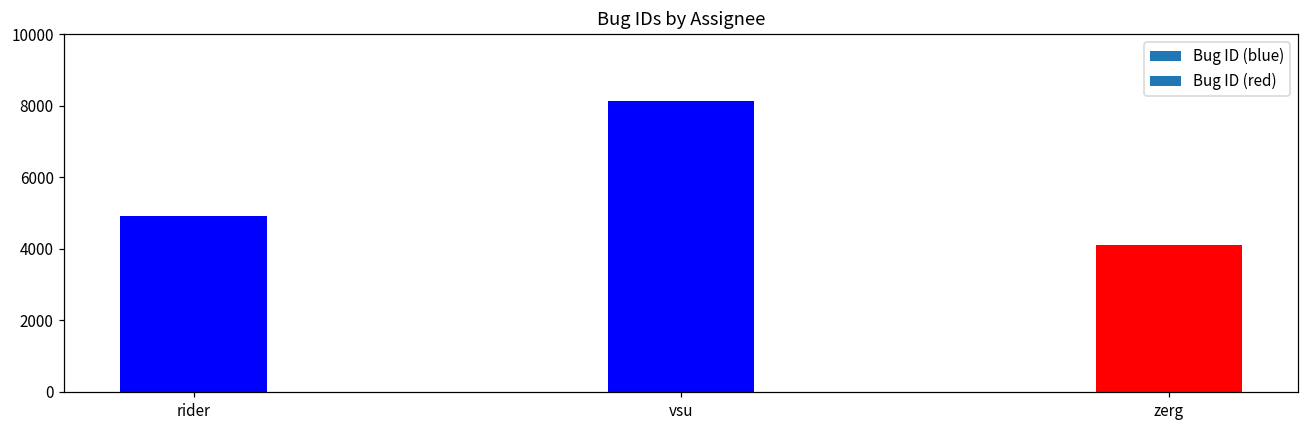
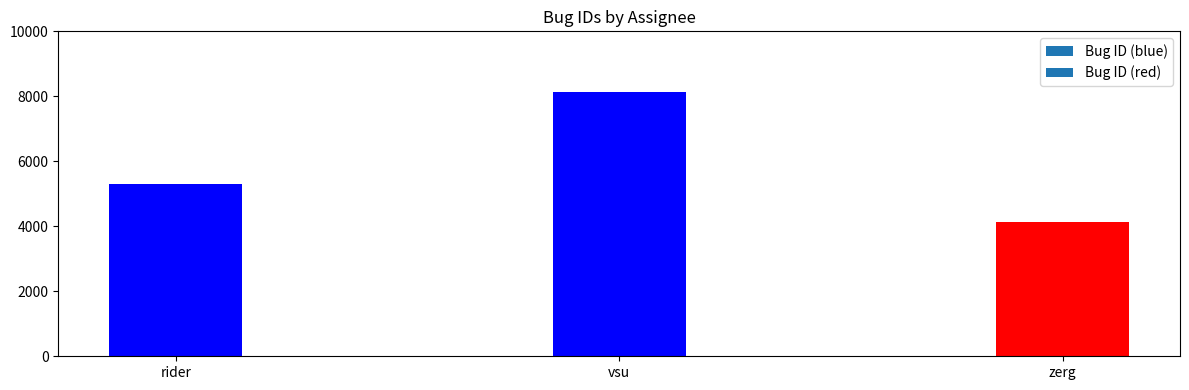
rider: 4900 -> 5300
